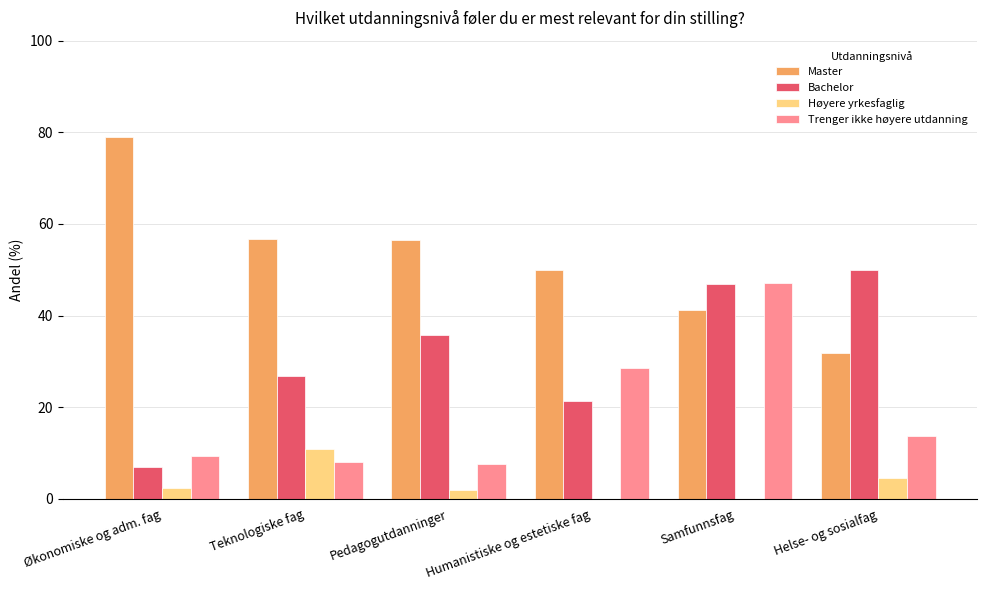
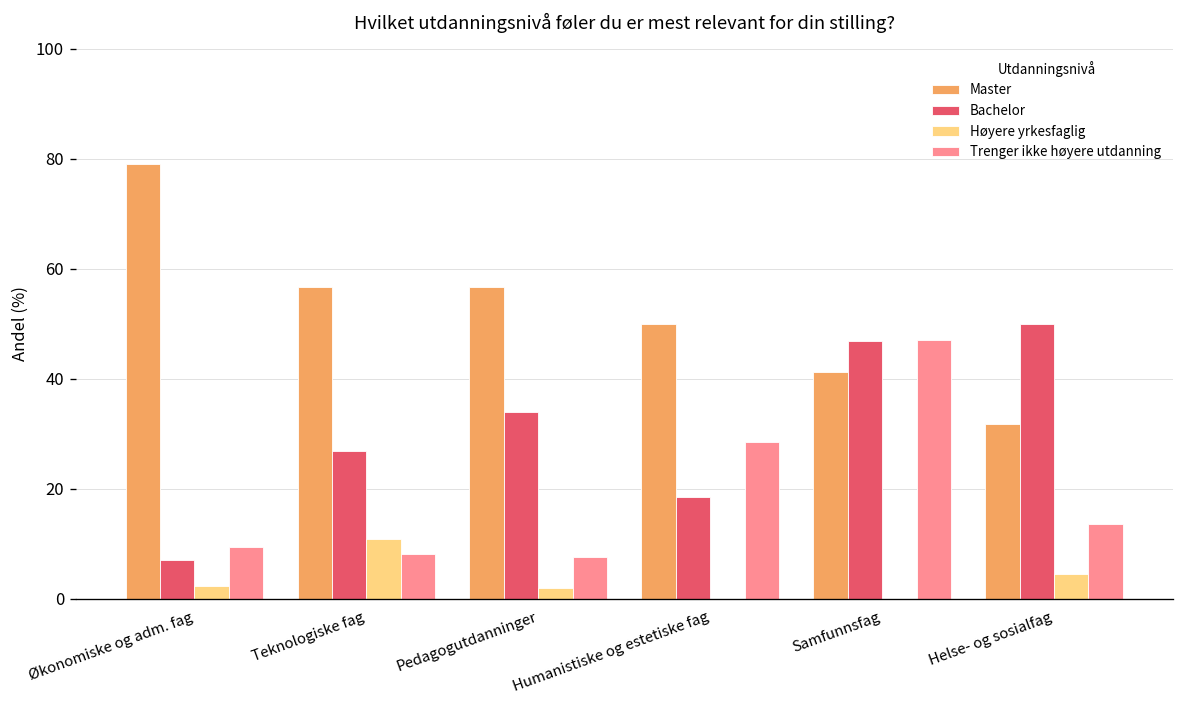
Bachelor, Pedagogutdanninger: 36 -> 34
Bachelor, Humanistiske og estetiske fag: 21 -> 19
